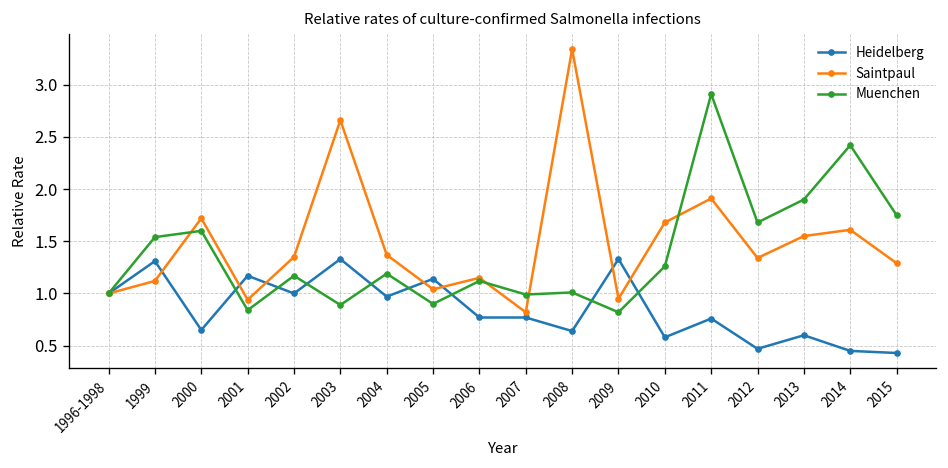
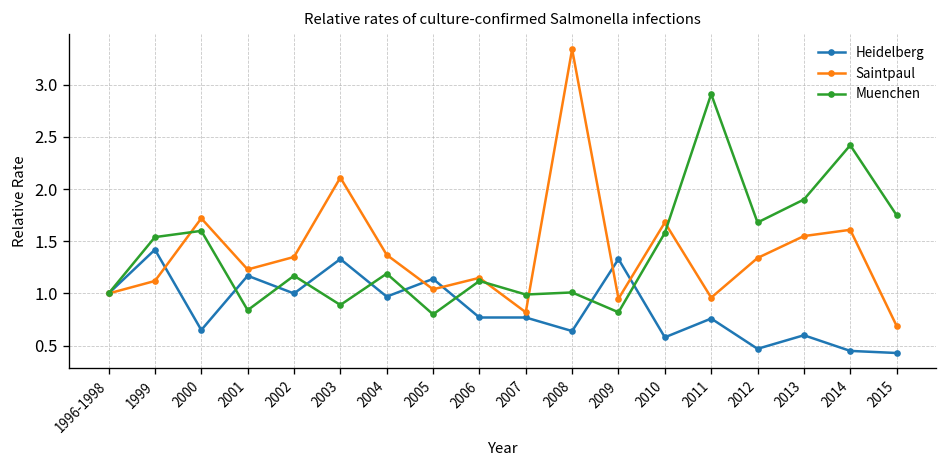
Heidelberg, 1999: 1.3 -> 1.4
Saintpaul, 2001: 0.9 -> 1.2
Saintpaul, 2003: 2.7 -> 2.1
Muenchen, 2005: 0.9 -> 0.8
Muenchen, 2010: 1.3 -> 1.6
Saintpaul, 2011: 1.9 -> 1.0
Saintpaul, 2015: 1.3 -> 0.7
